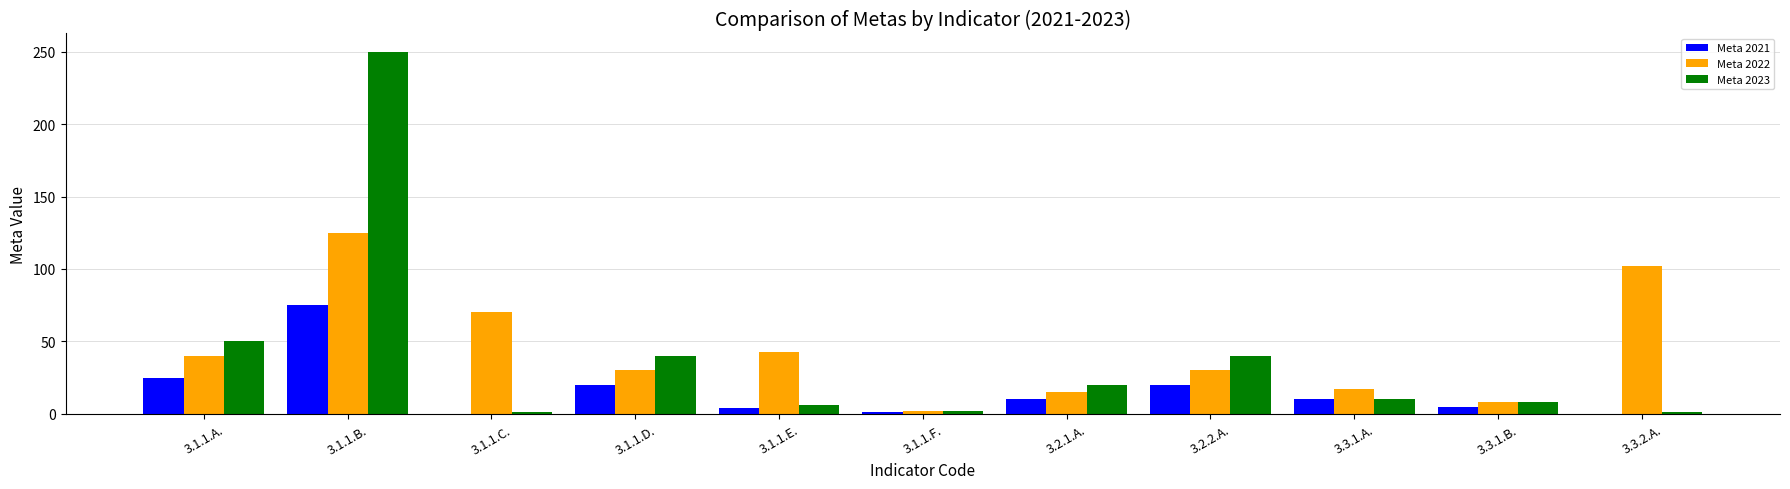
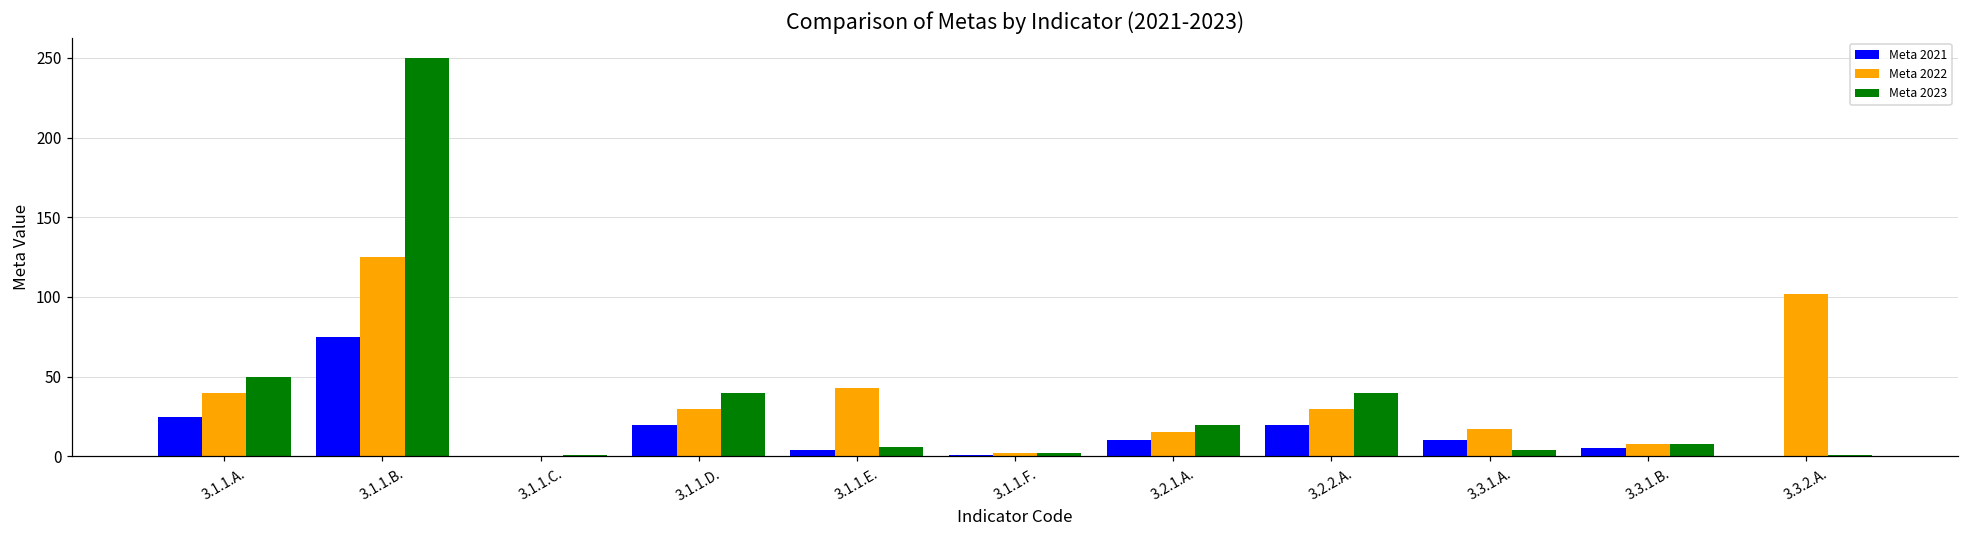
Meta 2022, 3.1.1.C.: 70 -> 0
Meta 2023, 3.3.1.A.: 10 -> 4
